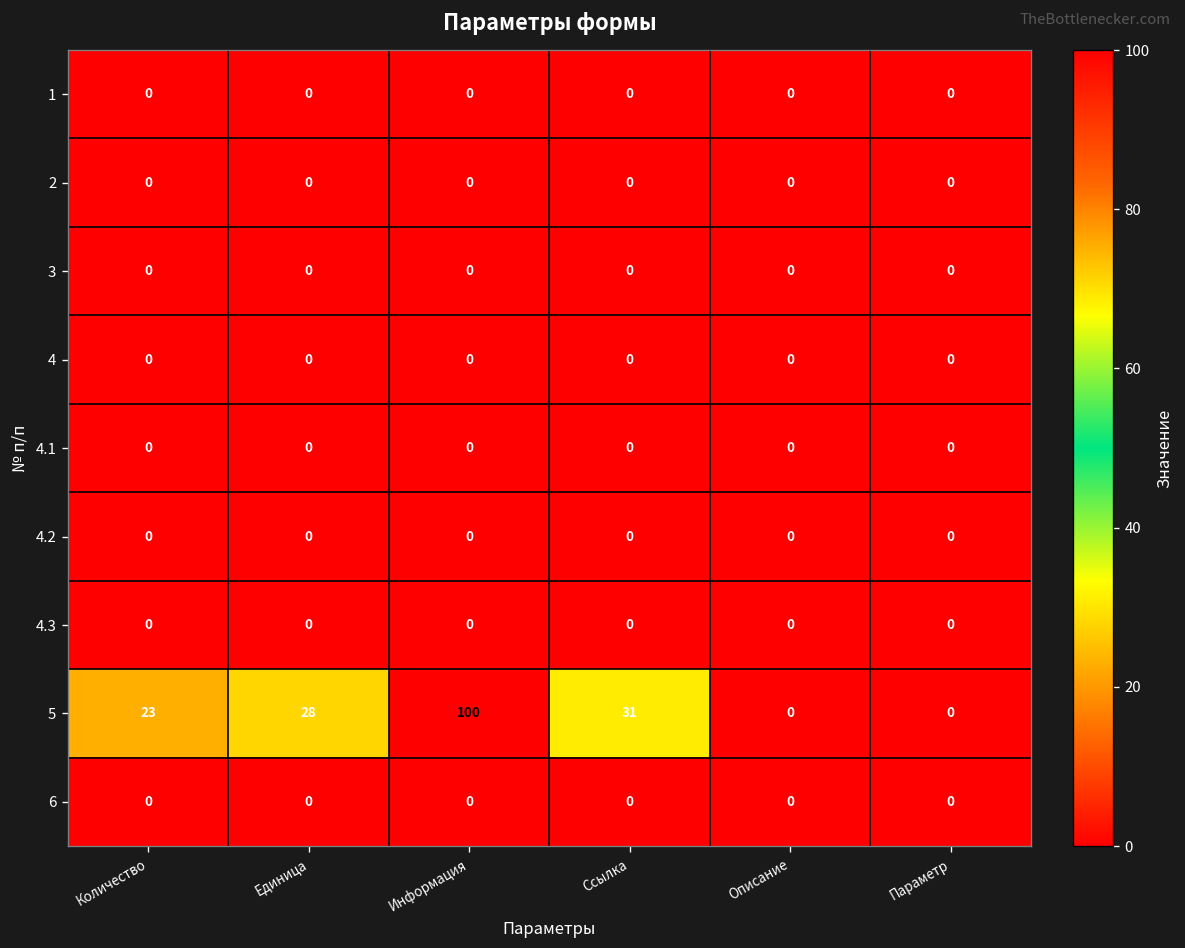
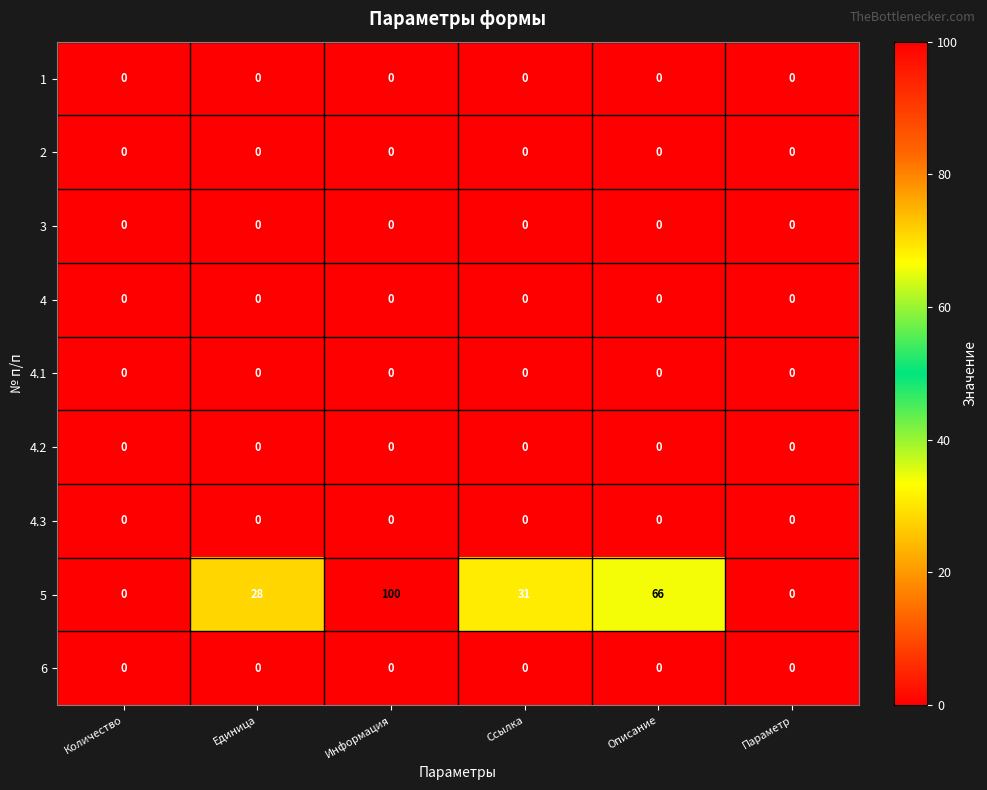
5, Количество: 23 -> 0
5, Описание: 0 -> 66
